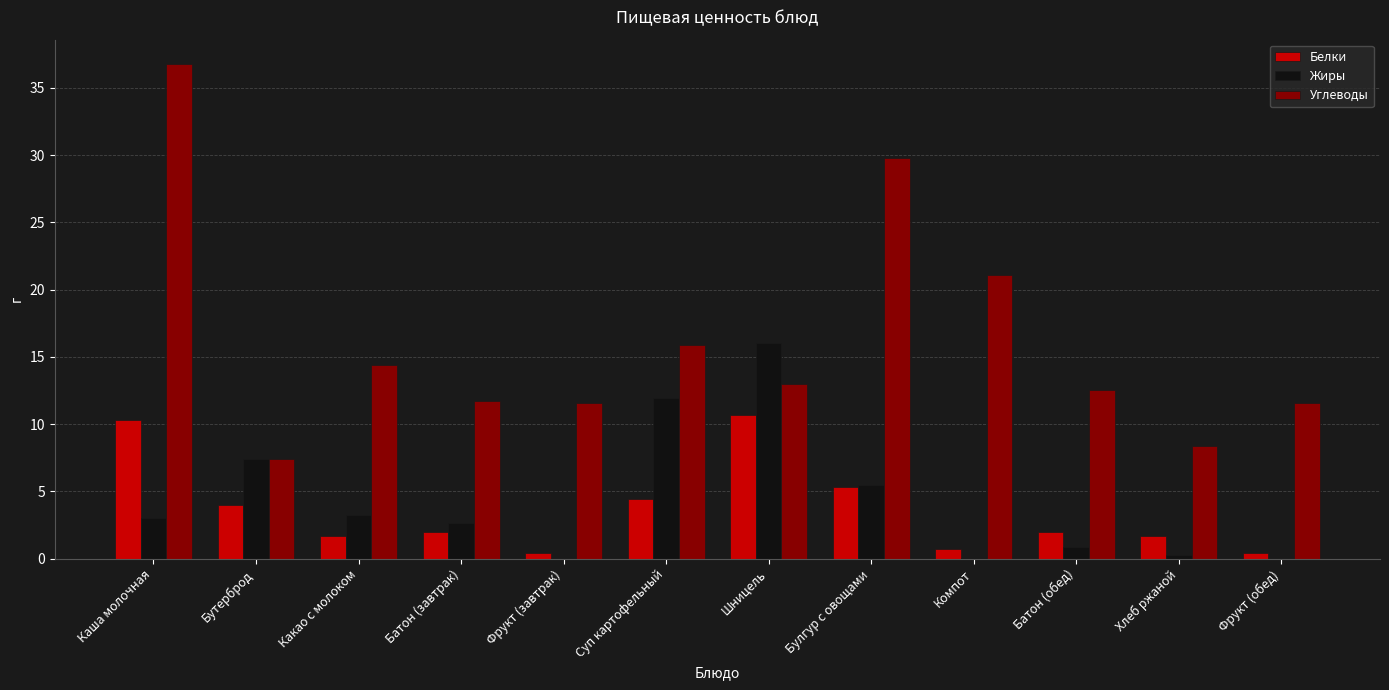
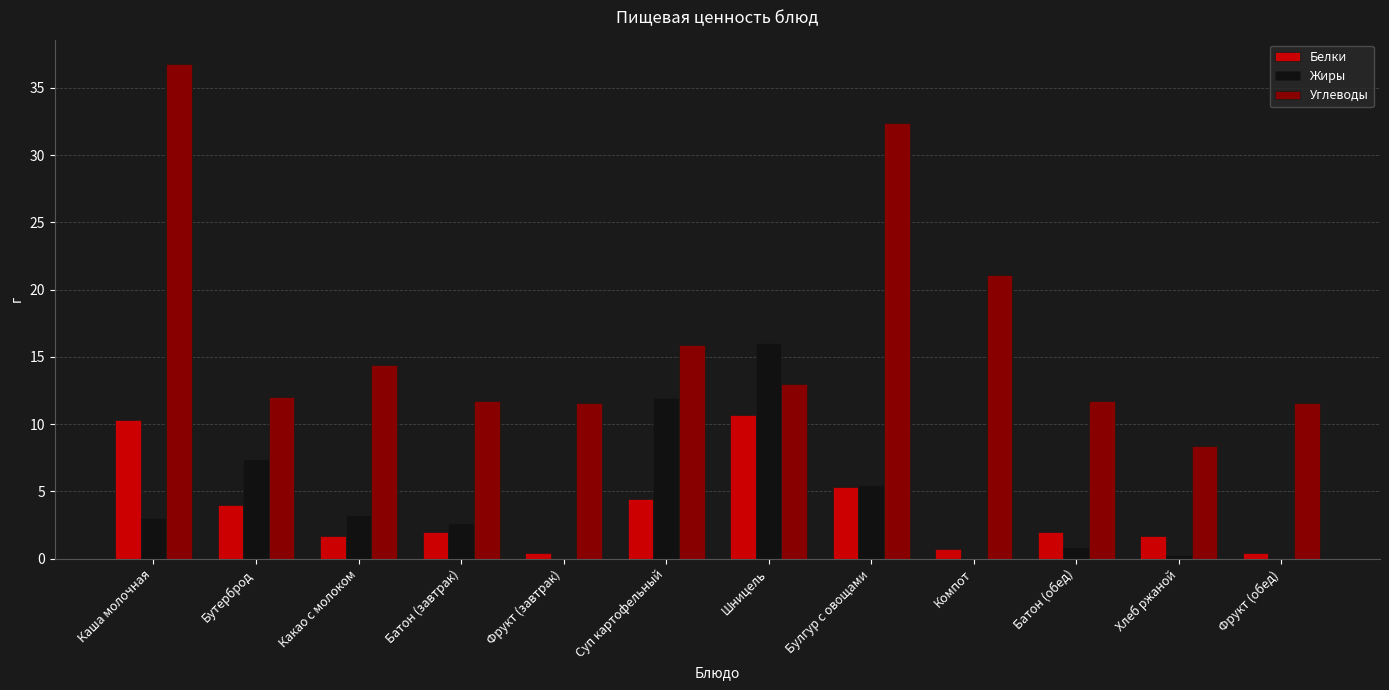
Углеводы, Бутерброд: 7.4 -> 12.0
Углеводы, Булгур с овощами: 29.8 -> 32.4
Углеводы, Батон (обед): 12.5 -> 11.8
